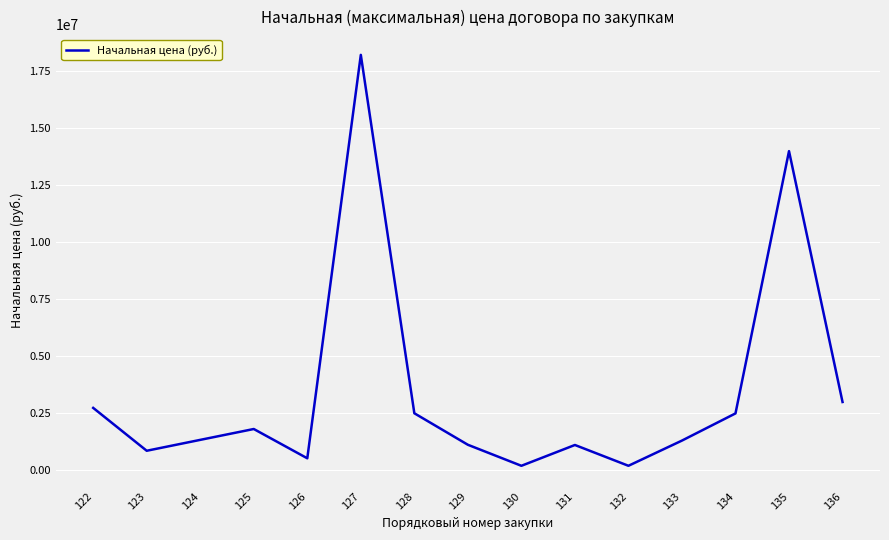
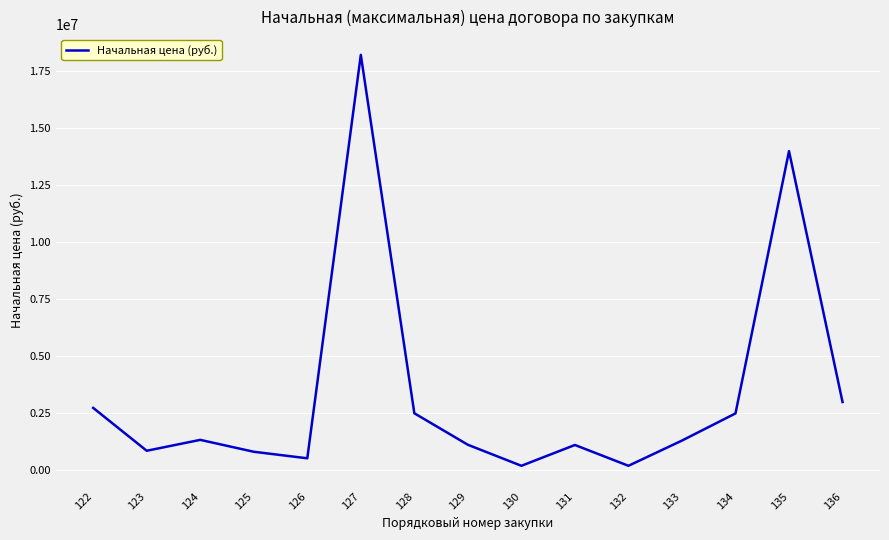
125: 1800000 -> 800000
